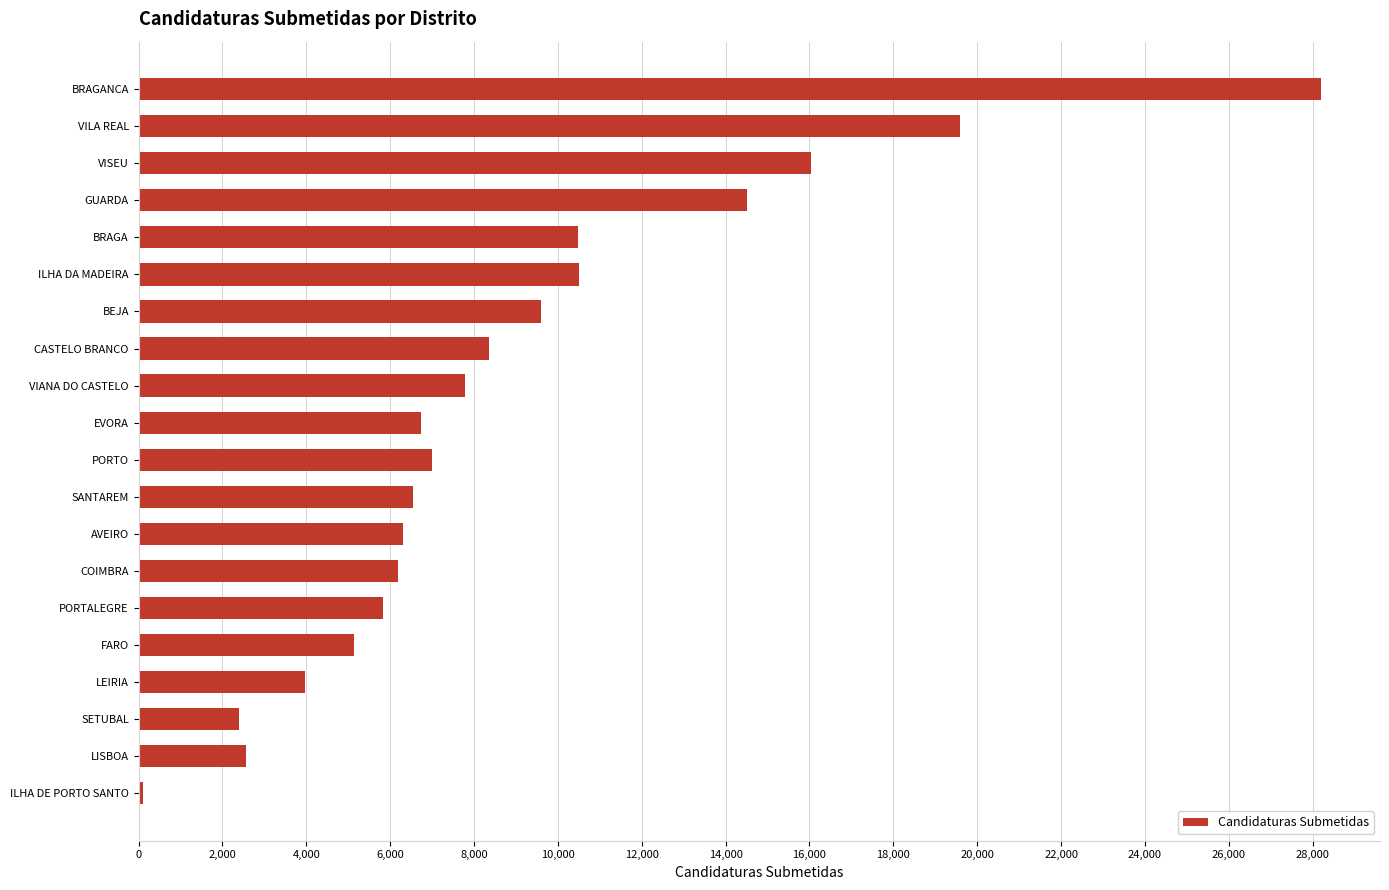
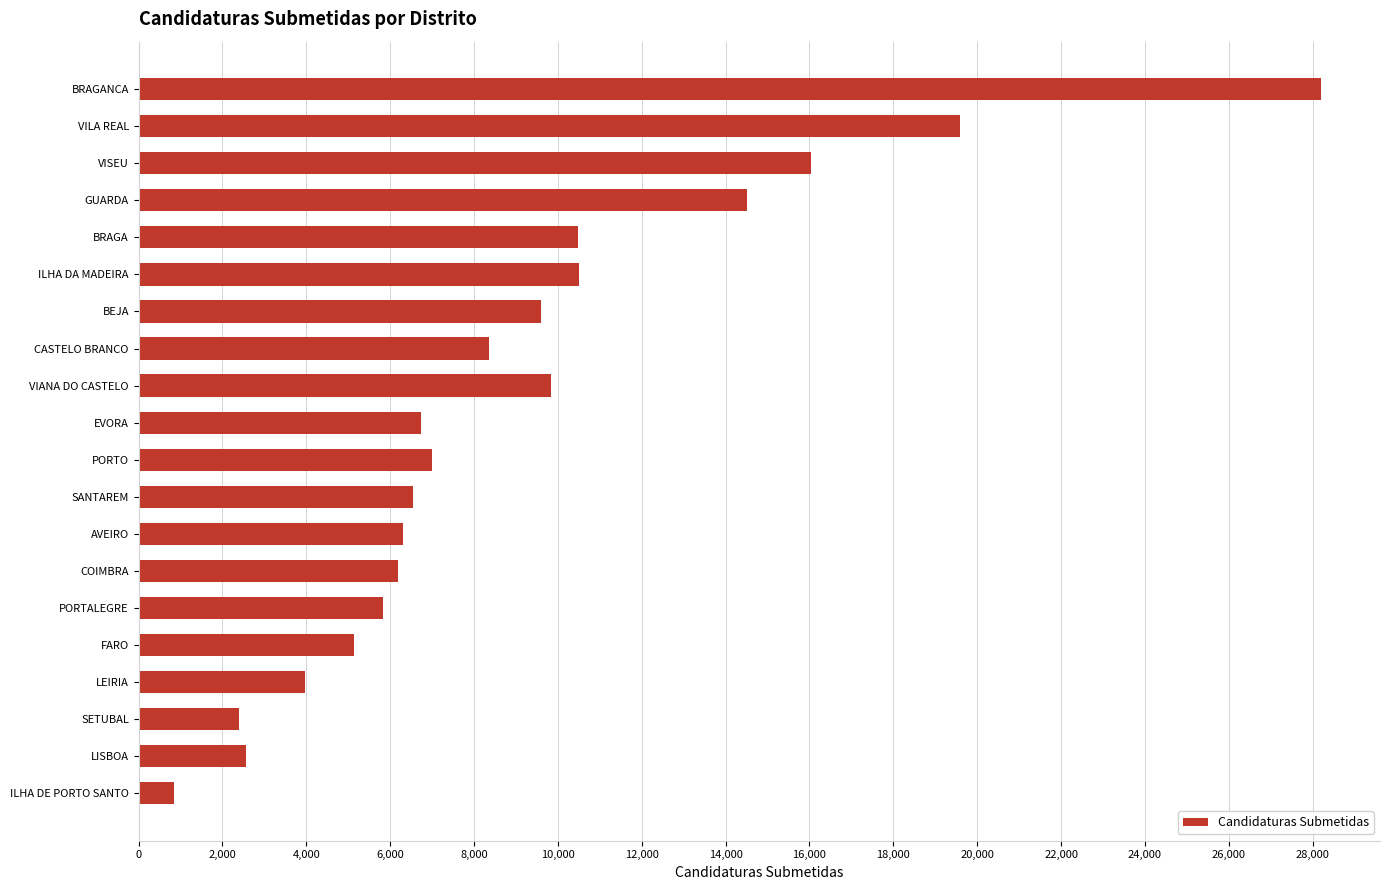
VIANA DO CASTELO: 7,800 -> 9,800
ILHA DE PORTO SANTO: 100 -> 800
